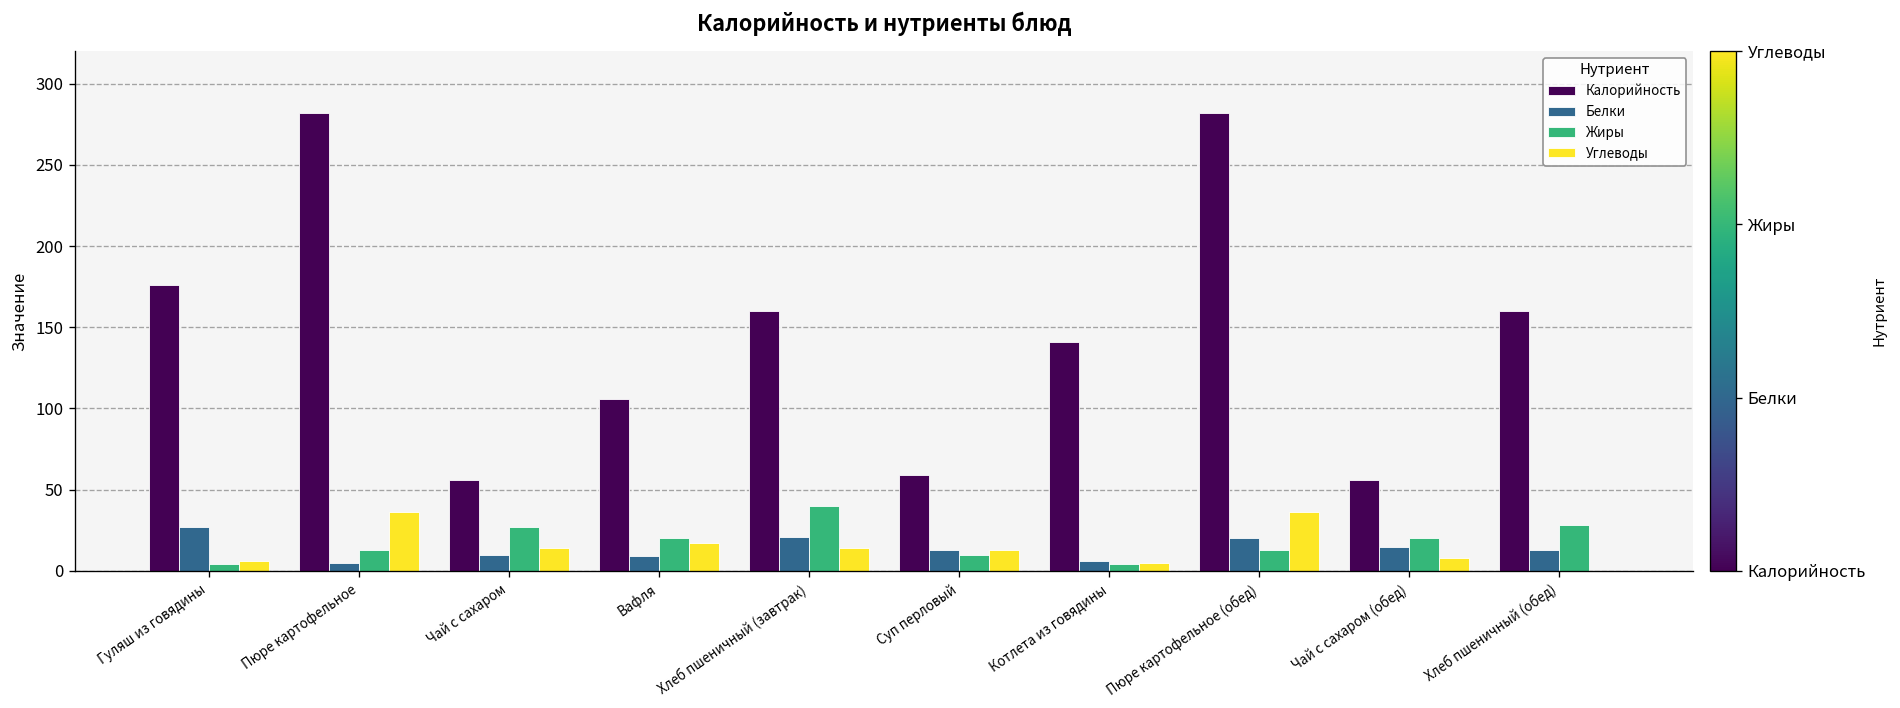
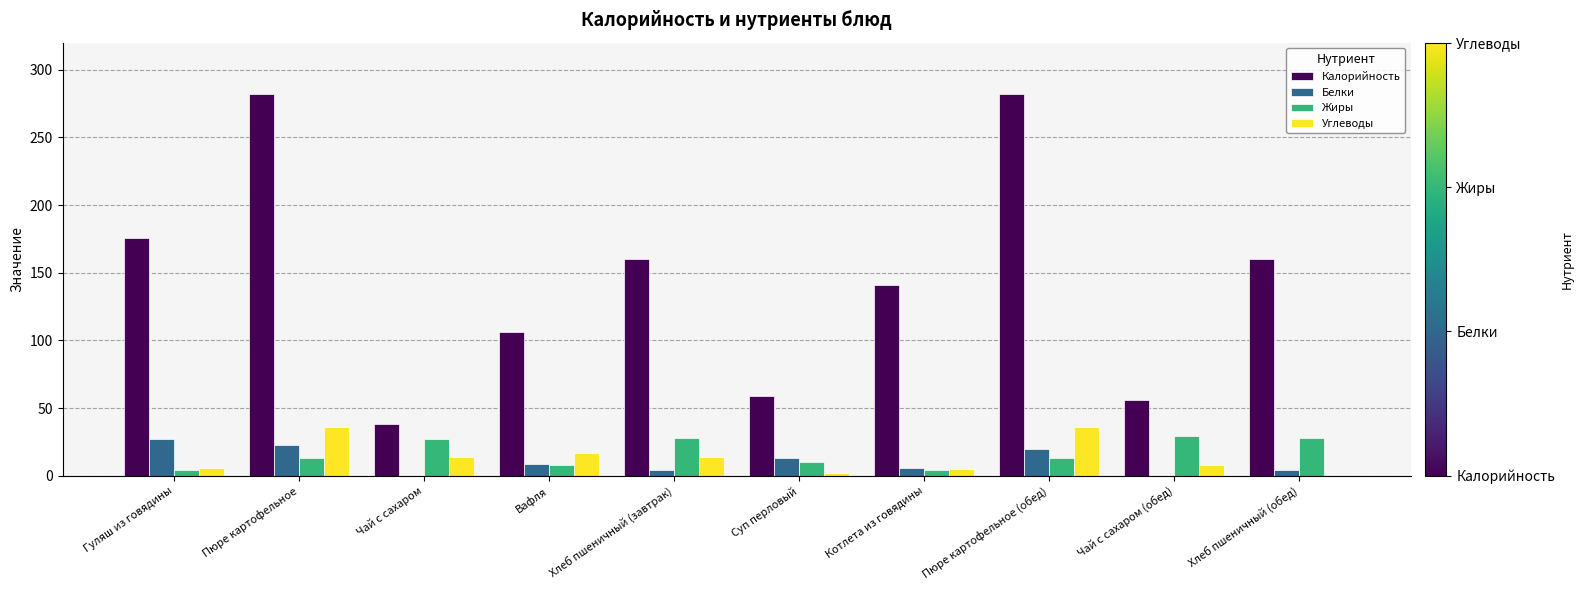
Белки, Пюре картофельное: 5 -> 23
Калорийность, Чай с сахаром: 56 -> 38
Белки, Чай с сахаром: 10 -> 0
Жиры, Вафля: 20 -> 8
Белки, Хлеб пшеничный (завтрак): 21 -> 4
Жиры, Хлеб пшеничный (завтрак): 40 -> 28
Углеводы, Суп перловый: 13 -> 2
Белки, Чай с сахаром (обед): 15 -> 0
Жиры, Чай с сахаром (обед): 20 -> 29
Белки, Хлеб пшеничный (обед): 13 -> 4
